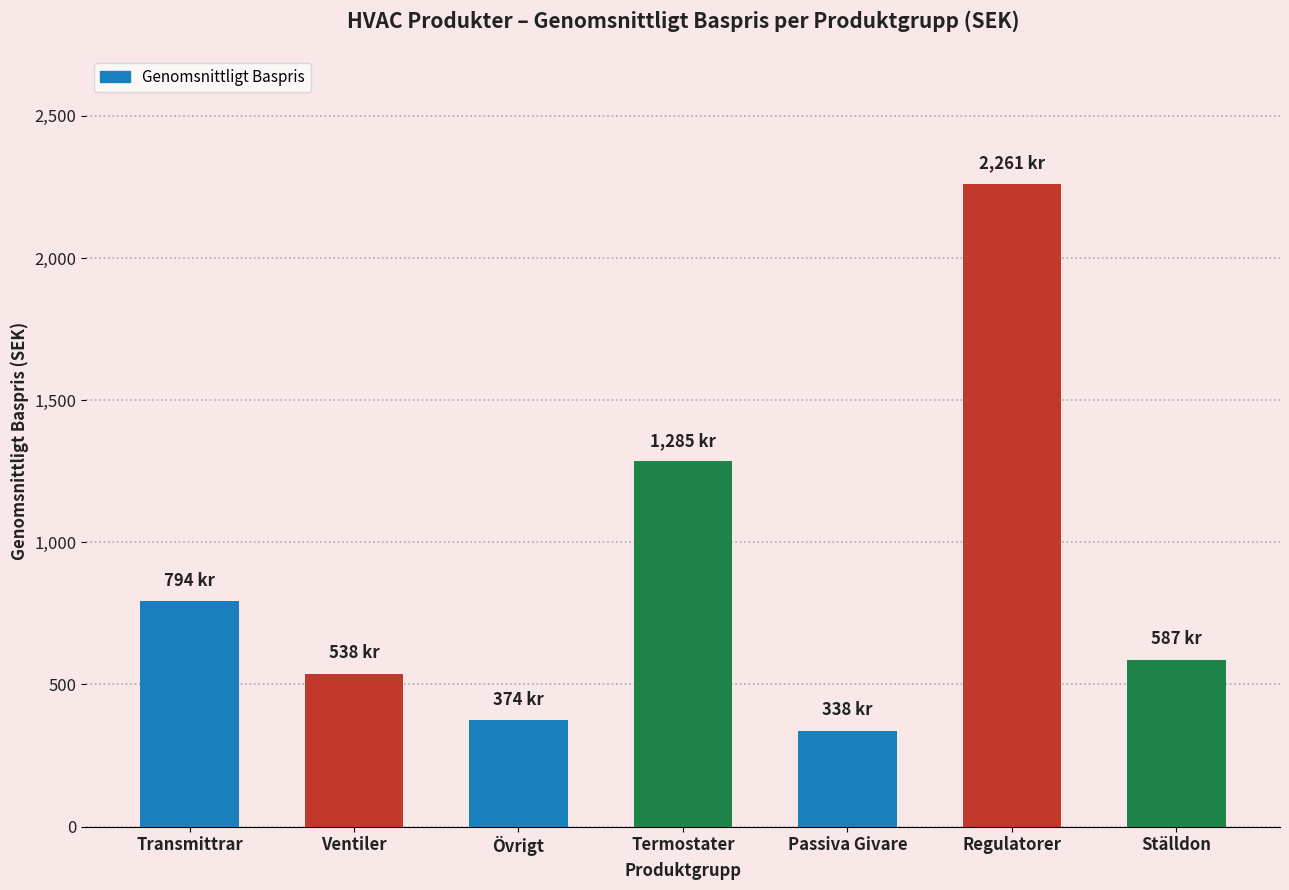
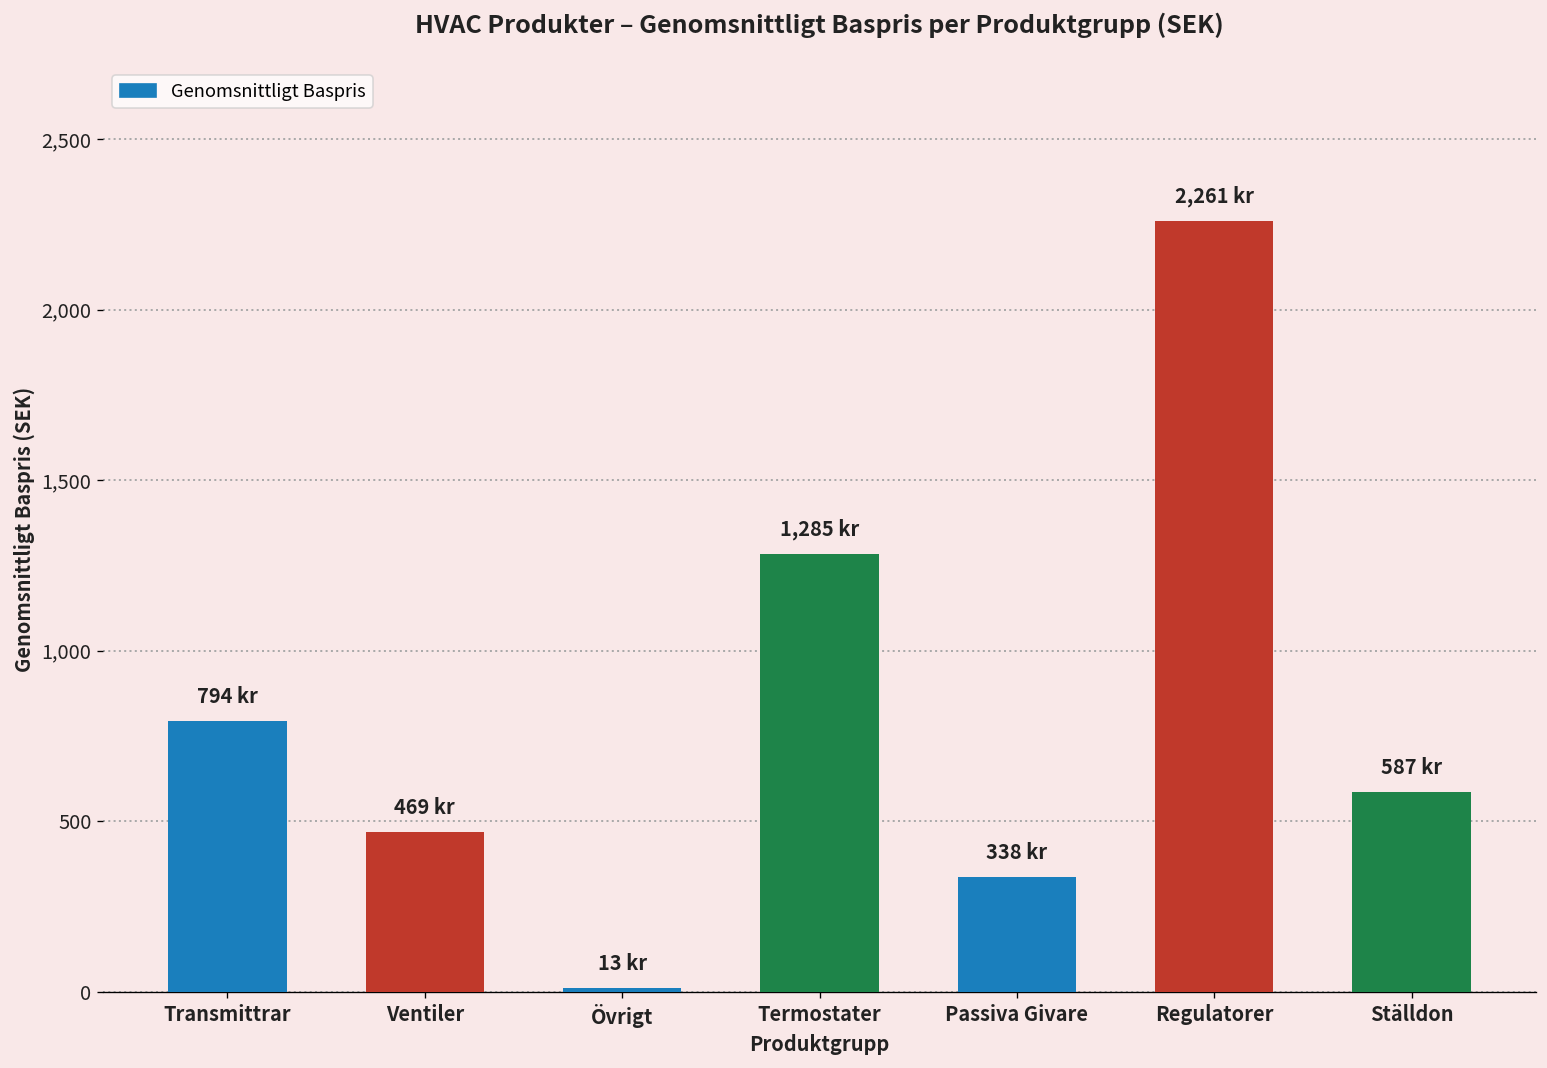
Ventiler: 538 -> 469
Övrigt: 374 -> 13
